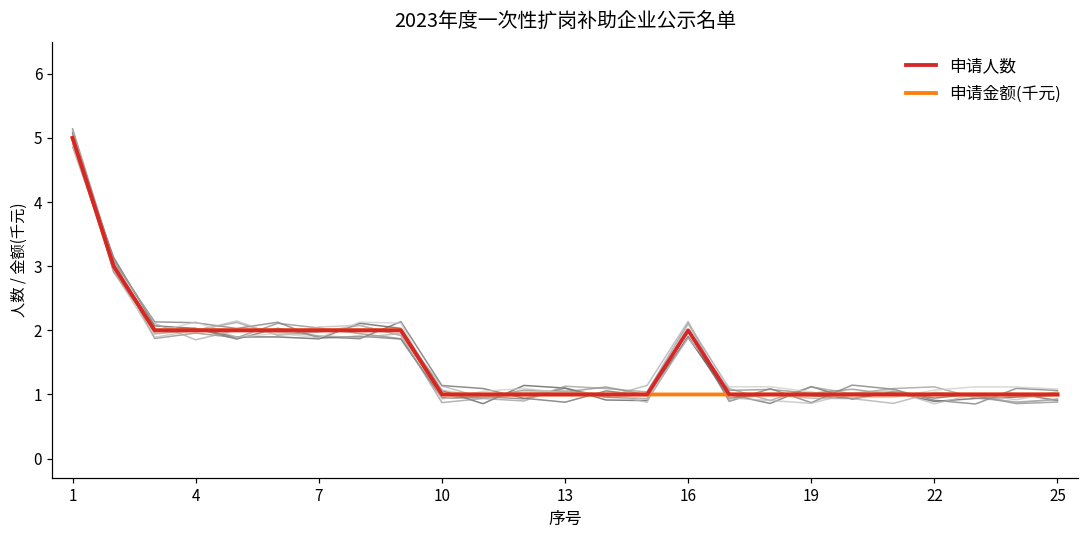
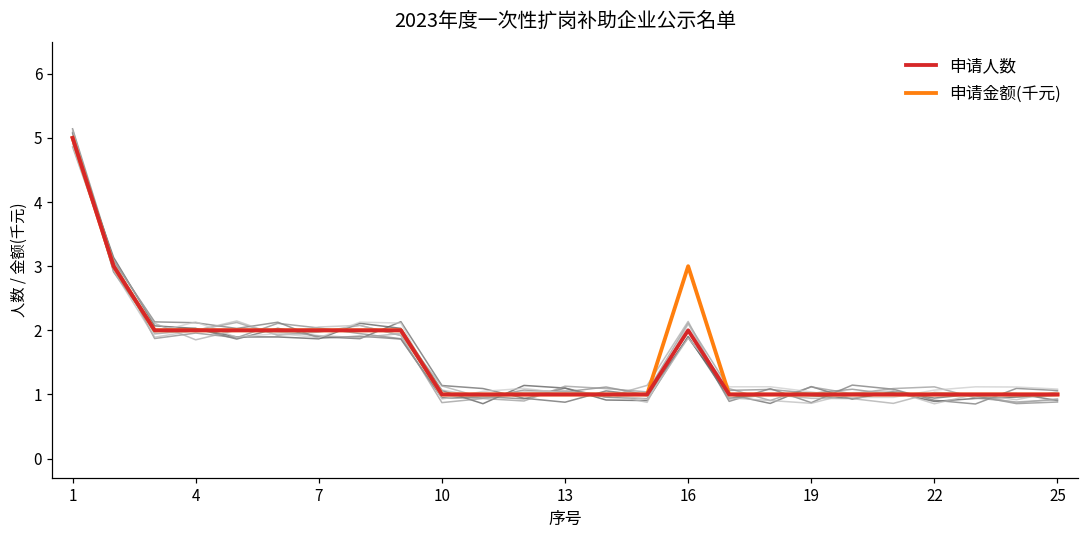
申请金额(千元), 16: 1 -> 3
